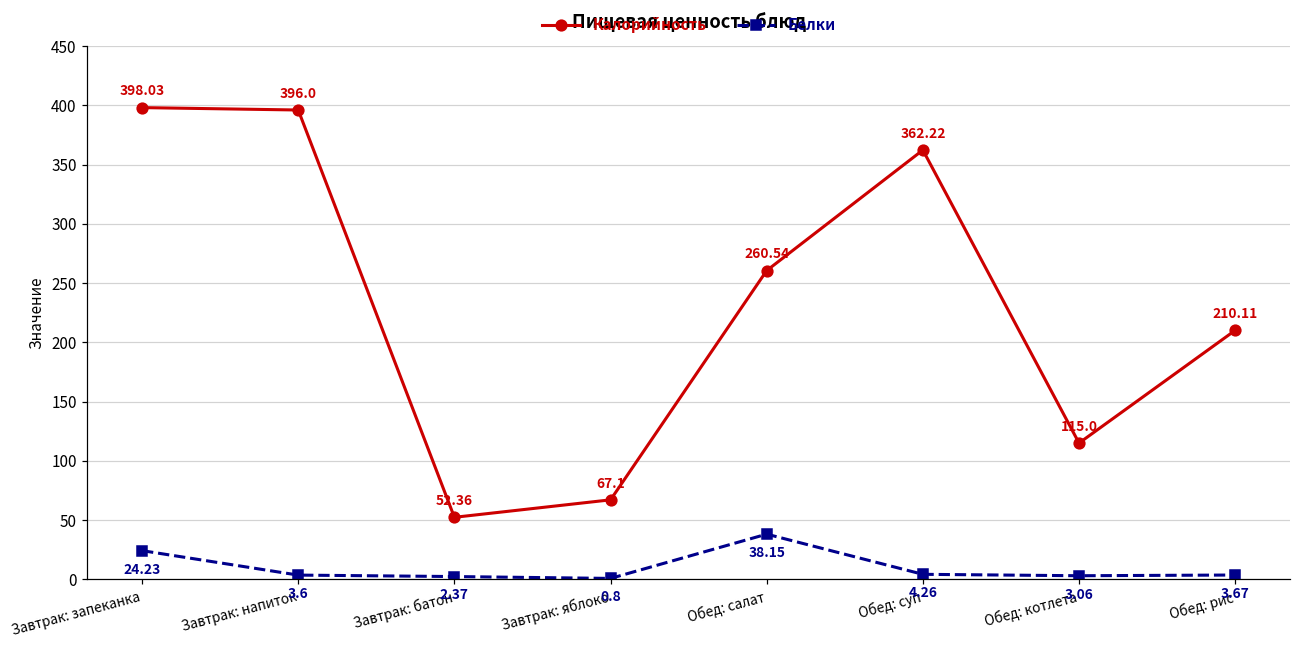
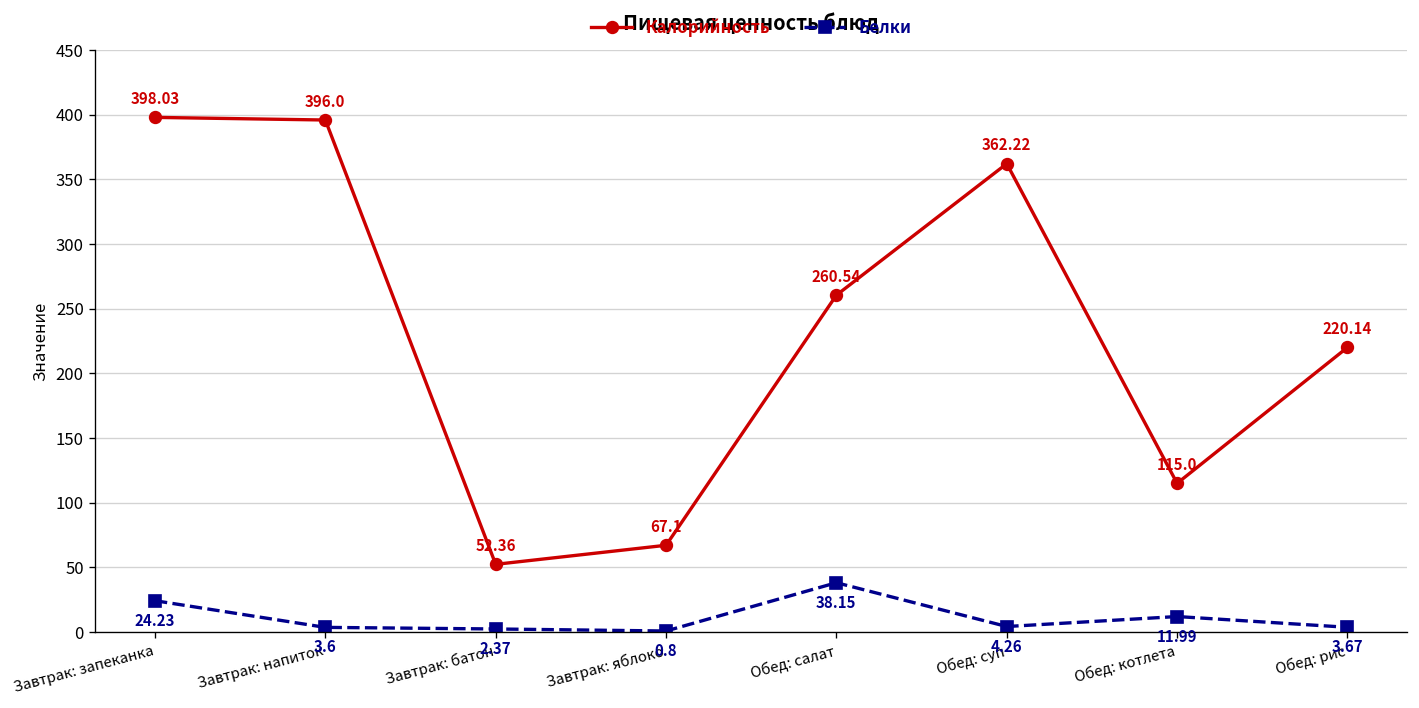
Белки, Обед: котлета: 3.06 -> 11.99
Калорийность, Обед: рис: 210.11 -> 220.14
